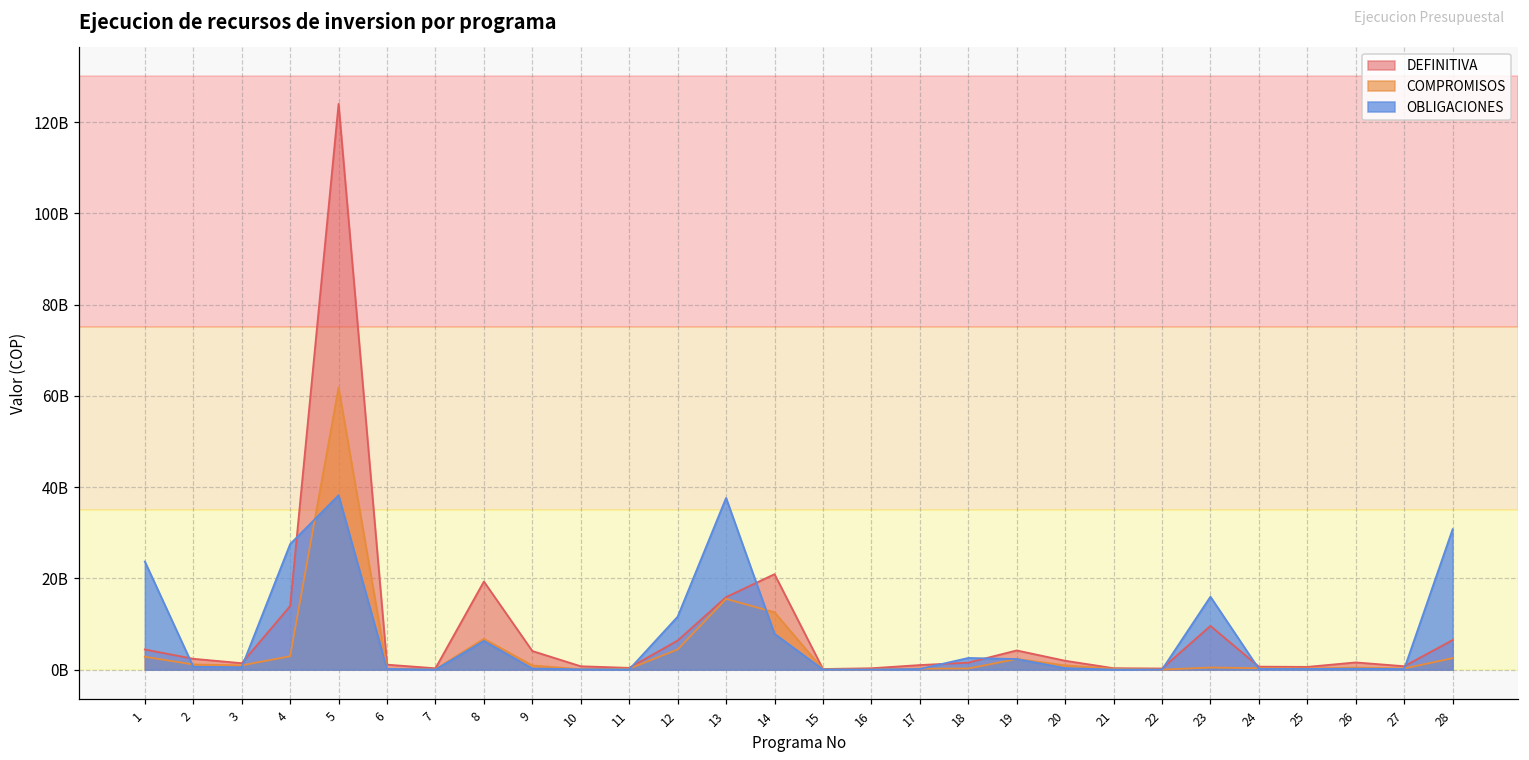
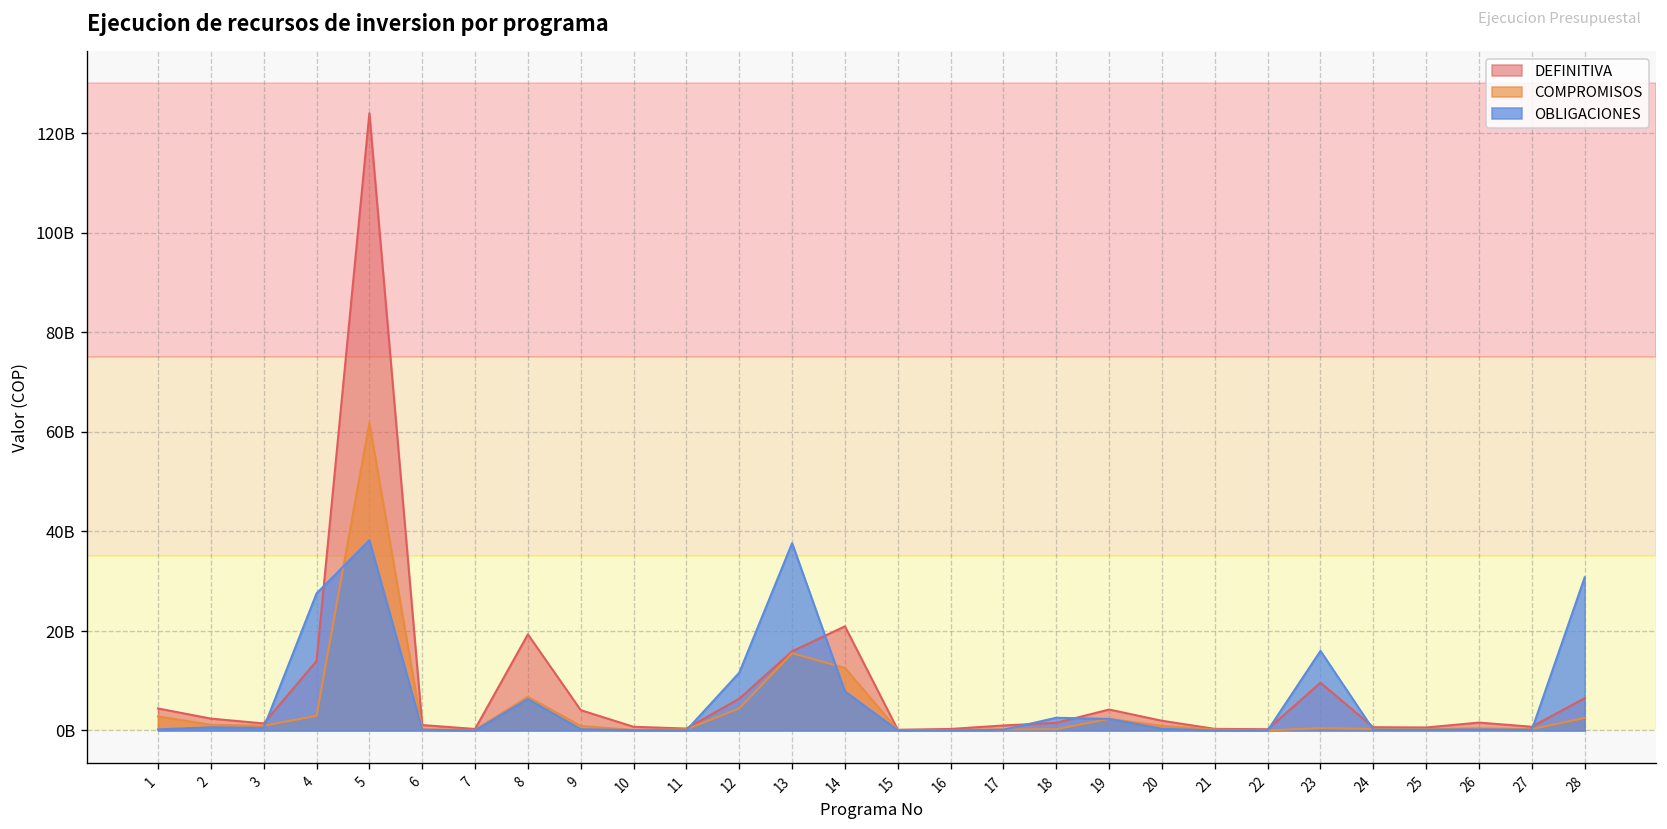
OBLIGACIONES, 1: 24000000000 -> 0
